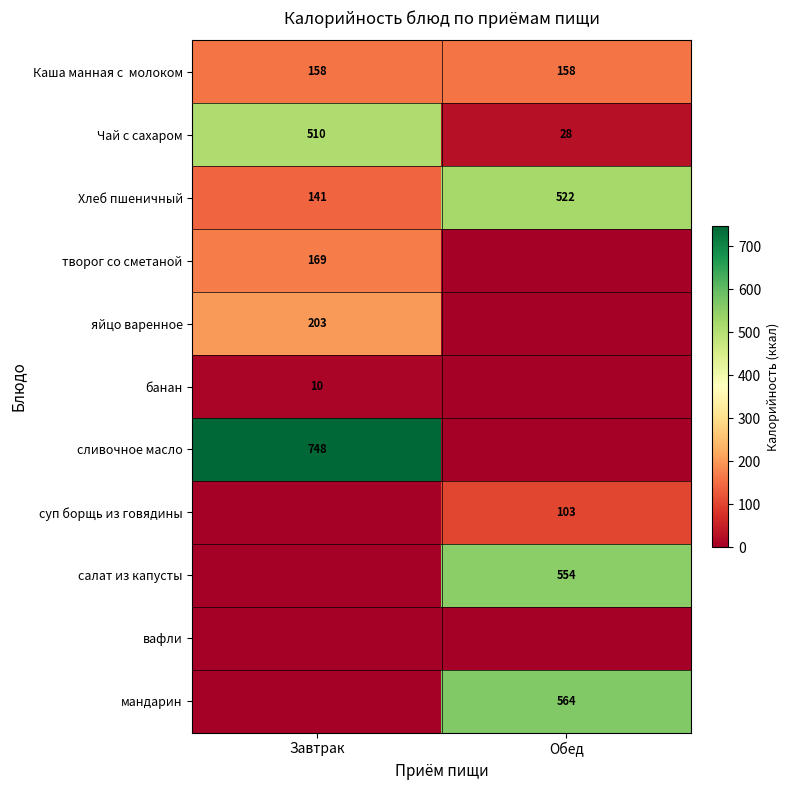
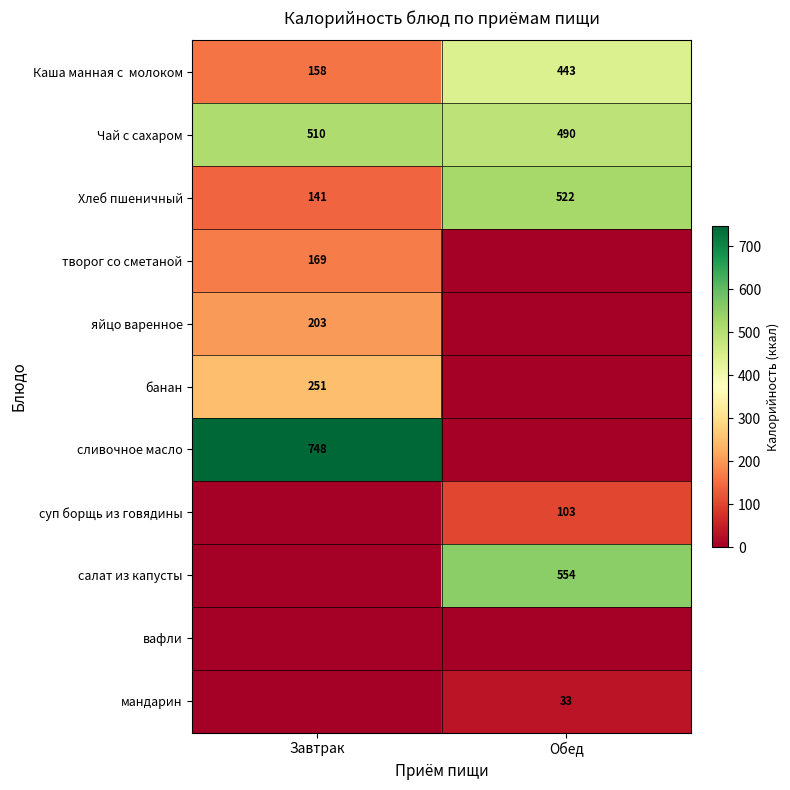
Каша манная с молоком, Обед: 158 -> 443
Чай с сахаром, Обед: 28 -> 490
банан, Завтрак: 10 -> 251
мандарин, Обед: 564 -> 33
